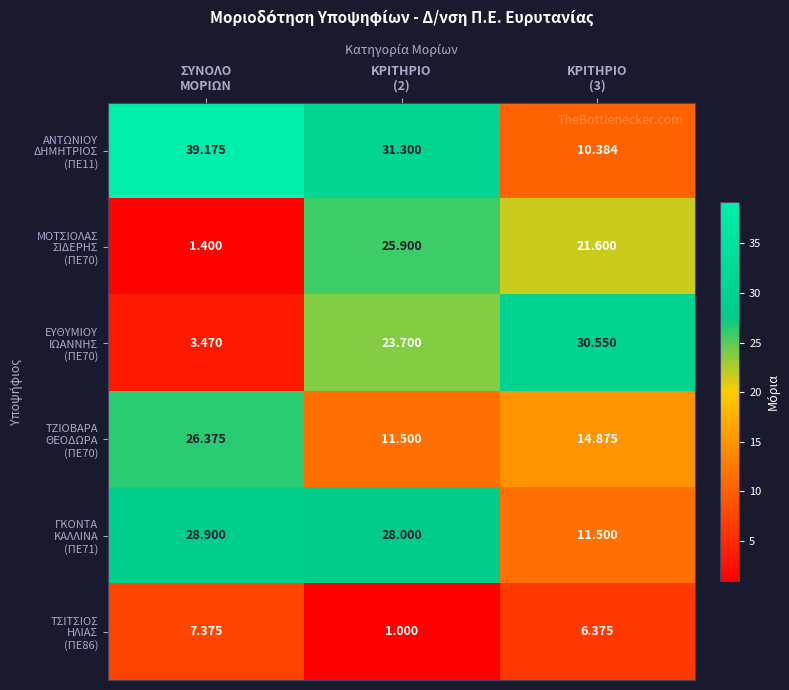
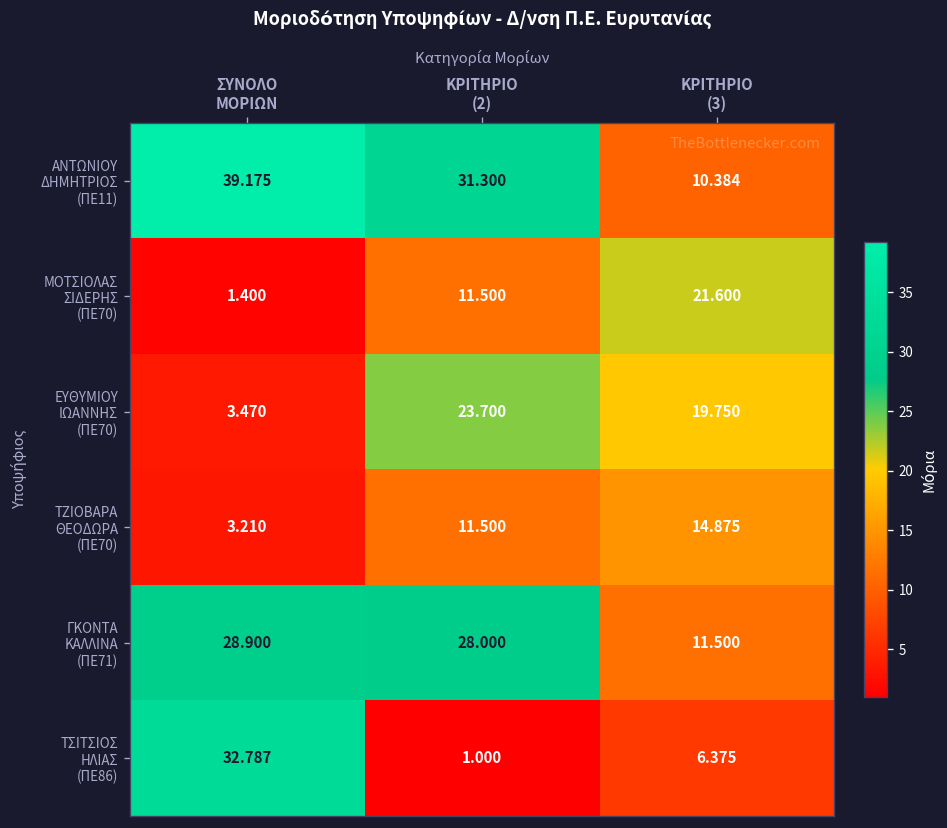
ΜΟΤΣΙΟΛΑΣ ΣΙΔΕΡΗΣ (ΠΕ70), ΚΡΙΤΗΡΙΟ (2): 25.900 -> 11.500
ΕΥΘΥΜΙΟΥ ΙΩΑΝΝΗΣ (ΠΕ70), ΚΡΙΤΗΡΙΟ (3): 30.550 -> 19.750
ΤΖΙΟΒΑΡΑ ΘΕΟΔΩΡΑ (ΠΕ70), ΣΥΝΟΛΟ ΜΟΡΙΩΝ: 26.375 -> 3.210
ΤΣΙΤΣΙΟΣ ΗΛΙΑΣ (ΠΕ86), ΣΥΝΟΛΟ ΜΟΡΙΩΝ: 7.375 -> 32.787
